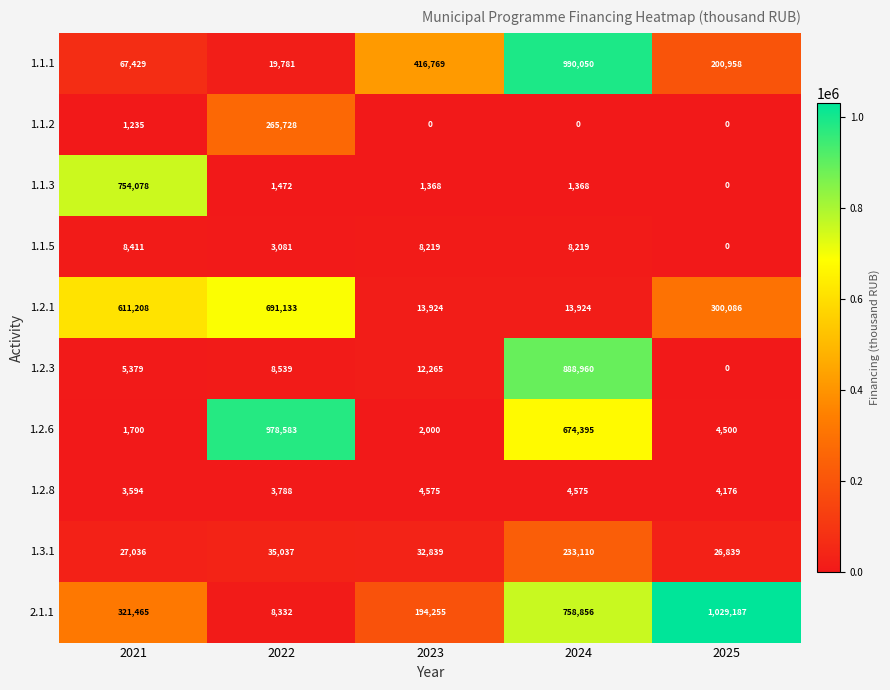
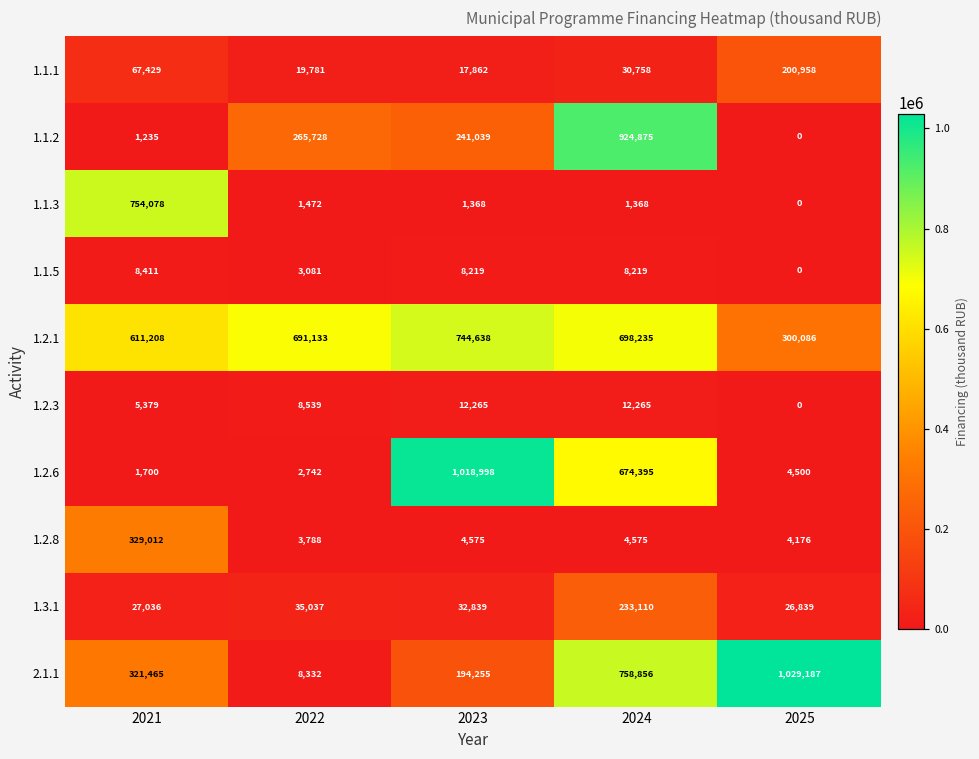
1.1.1, 2023: 416,769 -> 17,862
1.1.1, 2024: 990,050 -> 30,758
1.1.2, 2023: 0 -> 241,039
1.1.2, 2024: 0 -> 924,875
1.2.1, 2023: 13,924 -> 744,638
1.2.1, 2024: 13,924 -> 698,235
1.2.3, 2024: 888,960 -> 12,265
1.2.6, 2022: 978,583 -> 2,742
1.2.6, 2023: 2,000 -> 1,018,998
1.2.8, 2021: 3,594 -> 329,012
